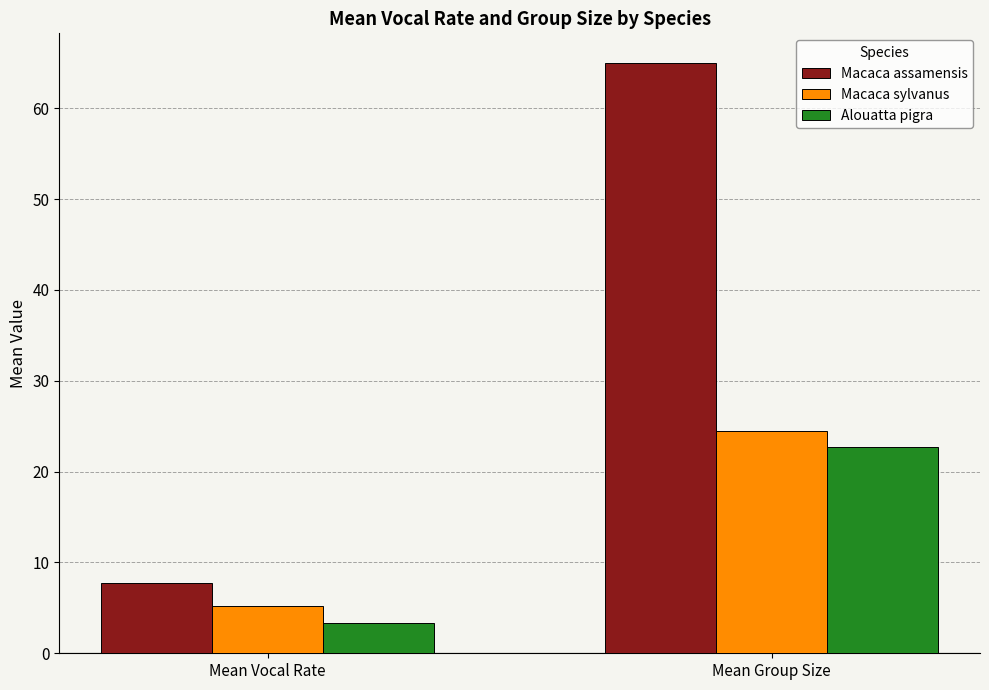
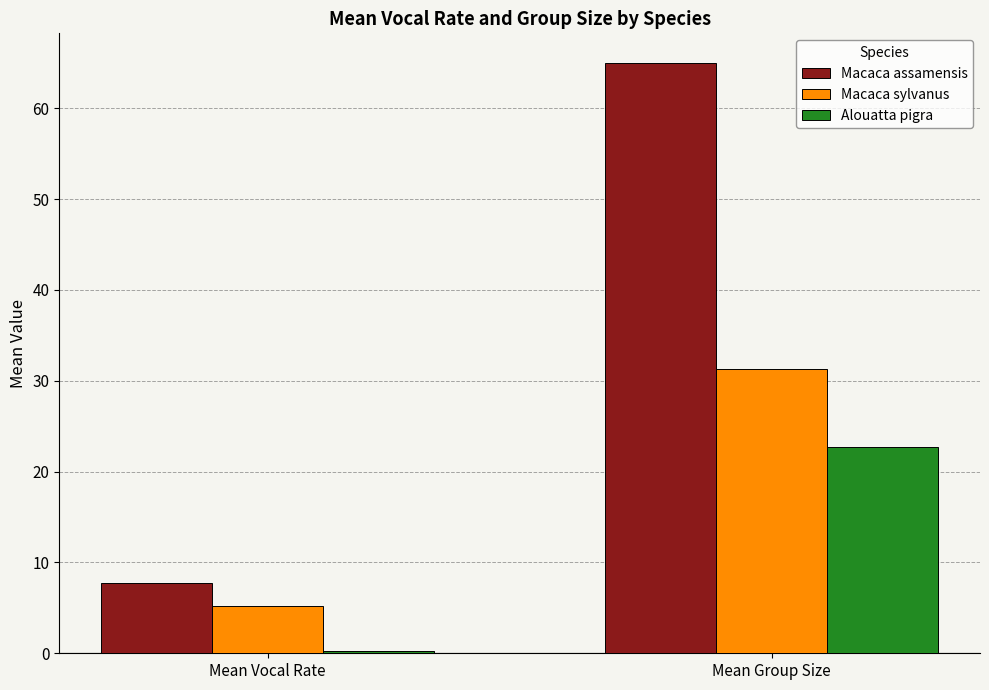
Alouatta pigra, Mean Vocal Rate: 3 -> 0
Macaca sylvanus, Mean Group Size: 25 -> 31
